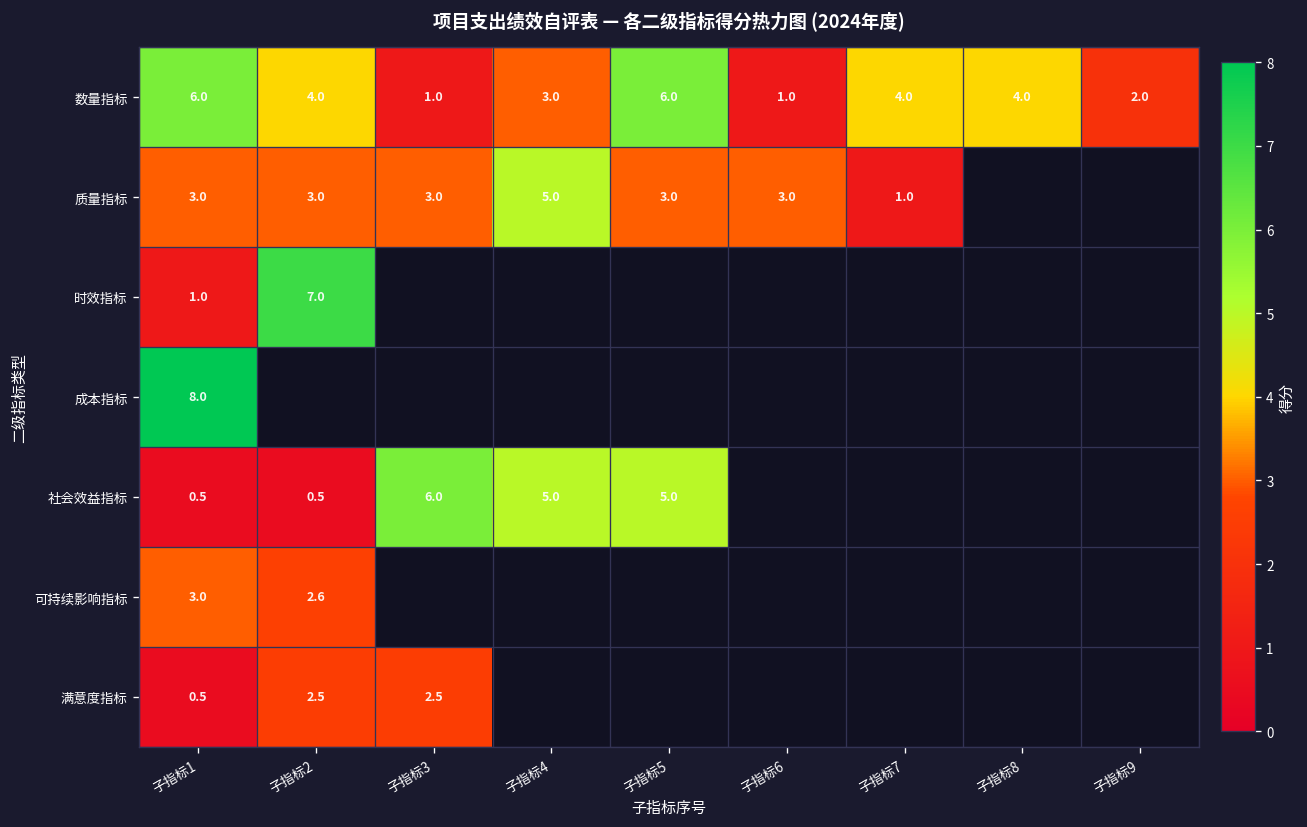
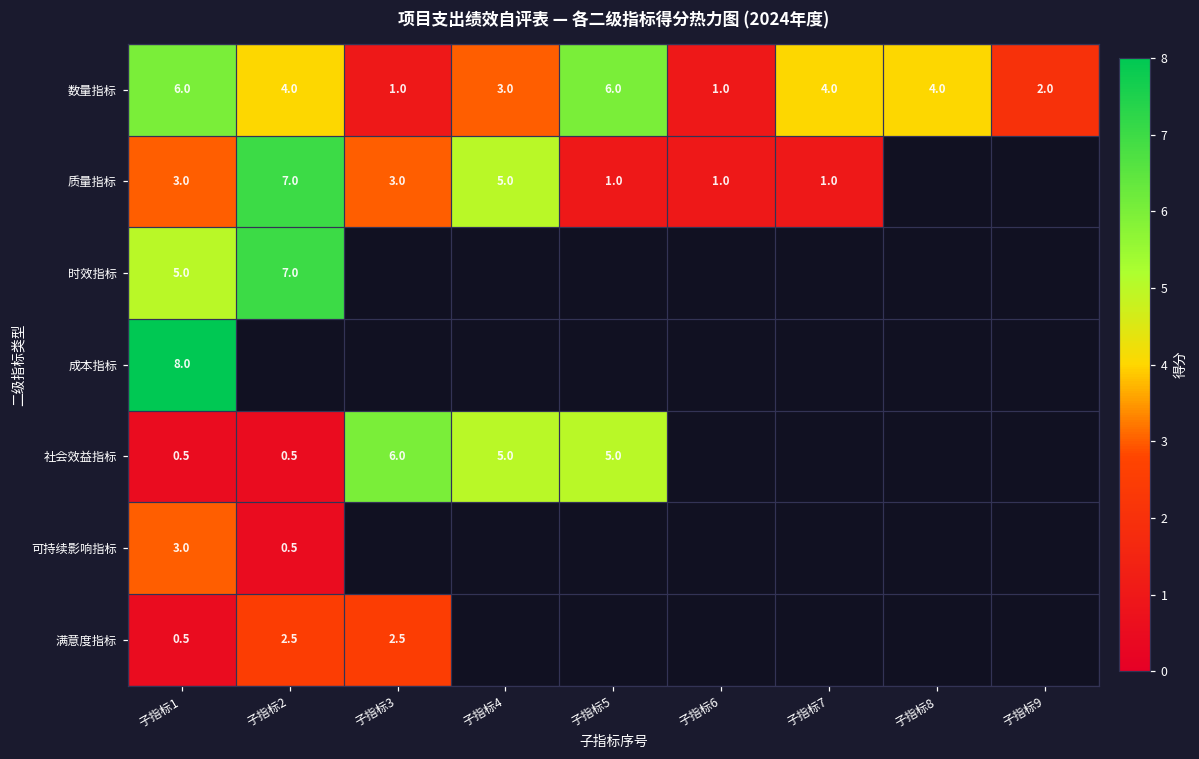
质量指标, 子指标2: 3.0 -> 7.0
质量指标, 子指标5: 3.0 -> 1.0
质量指标, 子指标6: 3.0 -> 1.0
时效指标, 子指标1: 1.0 -> 5.0
可持续影响指标, 子指标2: 2.6 -> 0.5
